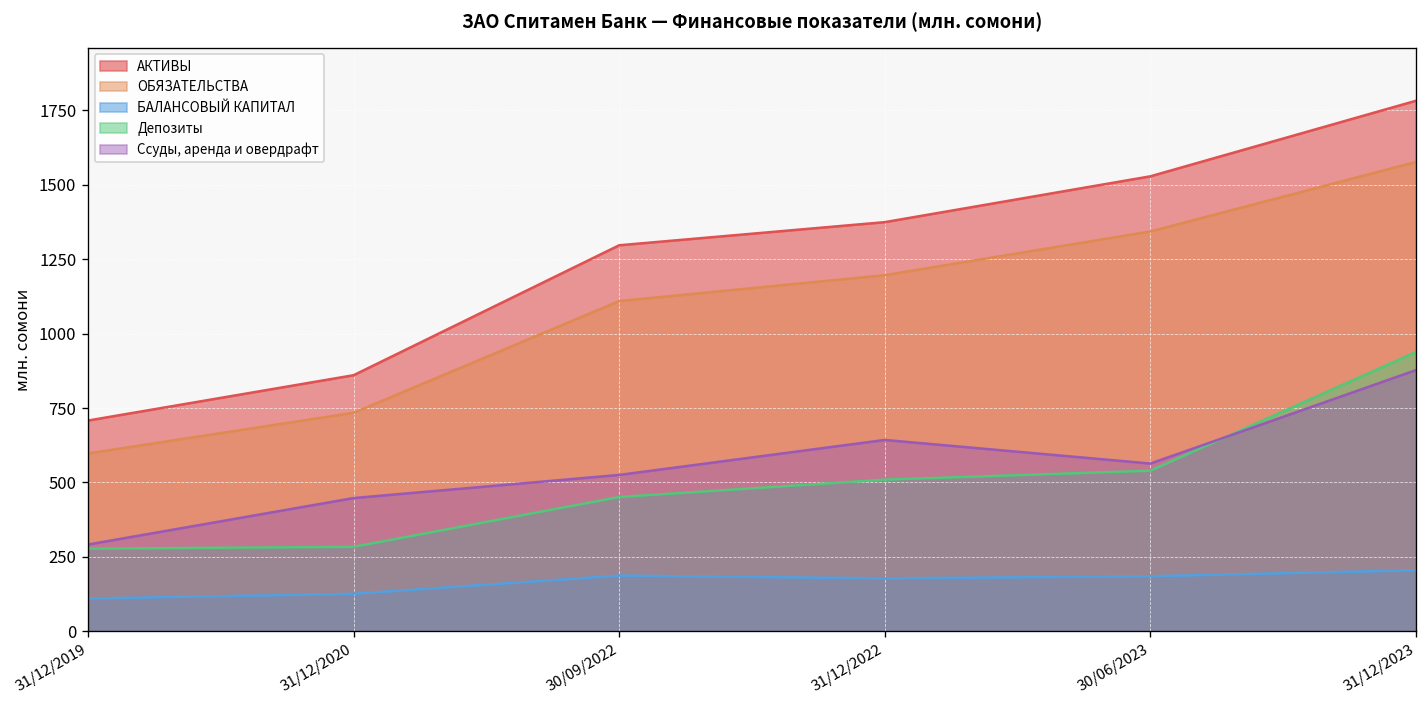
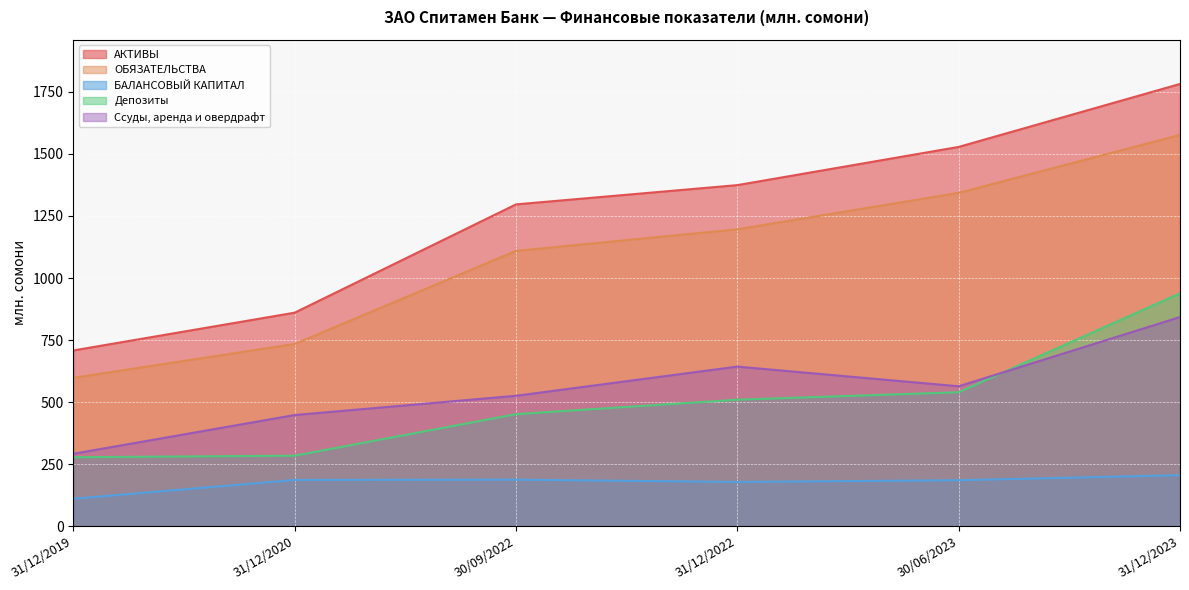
БАЛАНСОВЫЙ КАПИТАЛ, 31/12/2020: 130 -> 190
Ссуды, аренда и овердрафт, 31/12/2023: 880 -> 840
